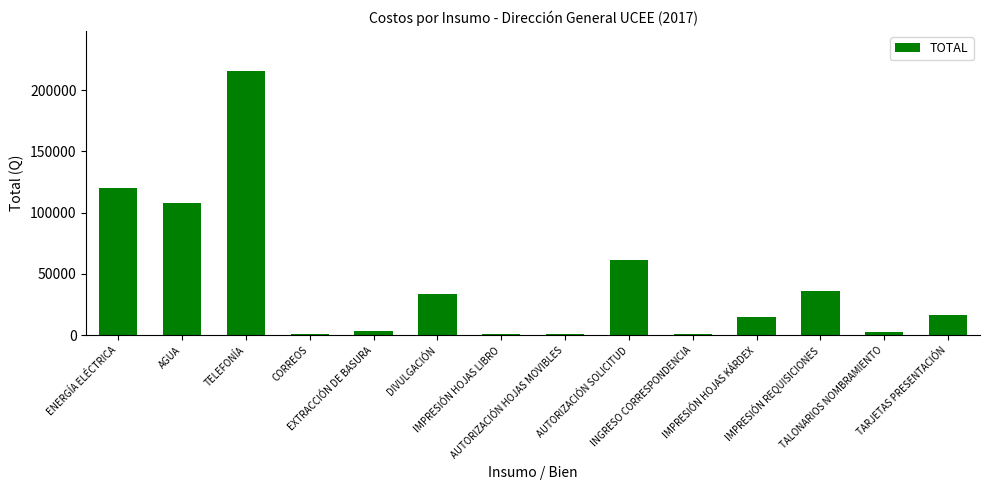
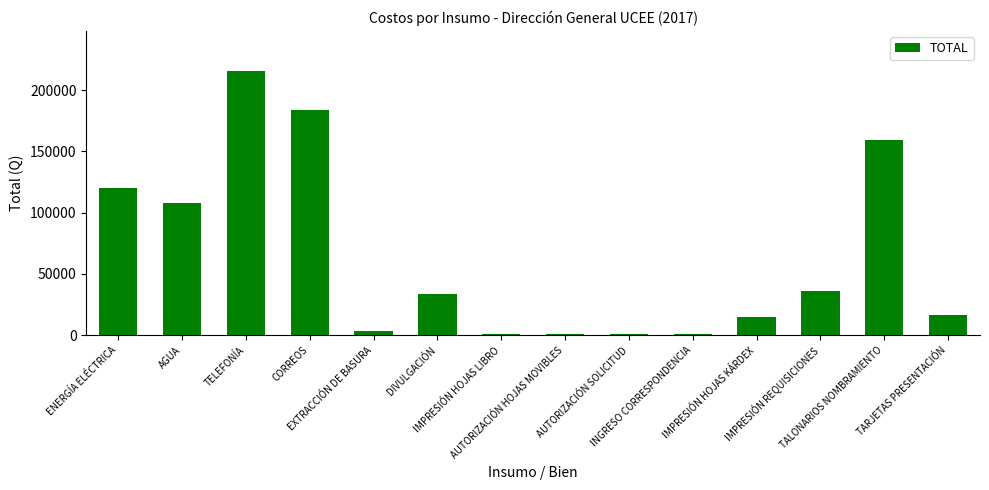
CORREOS: 1000 -> 184000
AUTORIZACIÓN SOLICITUD: 62000 -> 1000
TALONARIOS NOMBRAMIENTO: 3000 -> 159000
